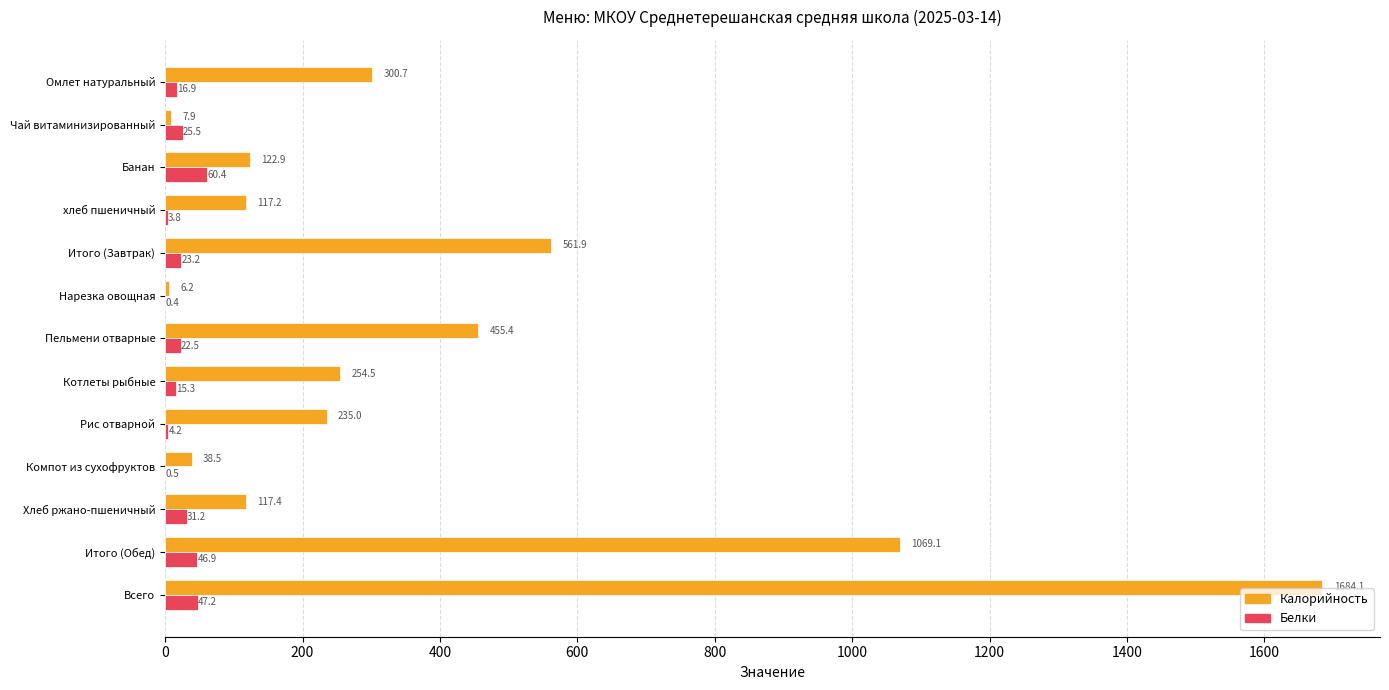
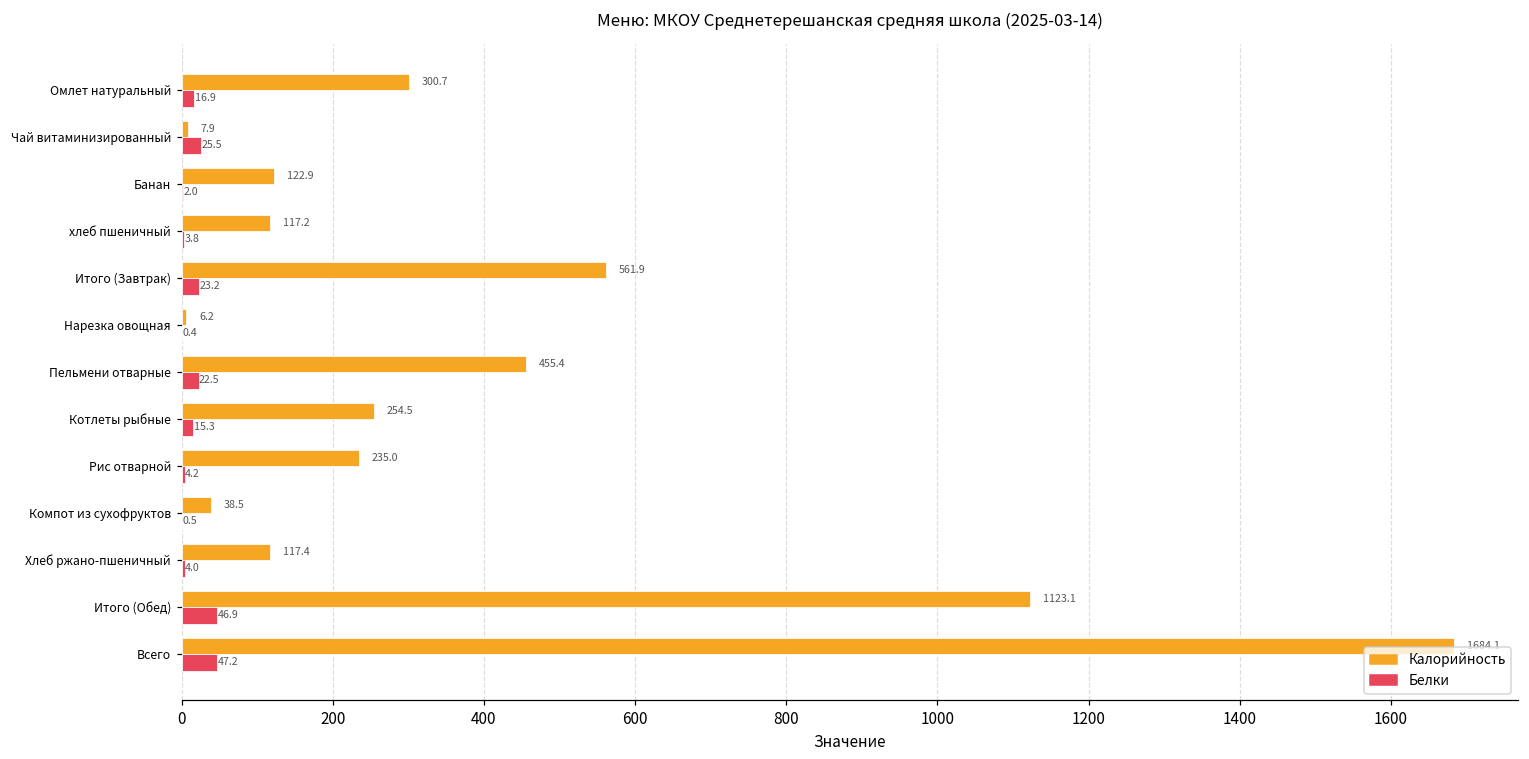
Белки, Банан: 60.4 -> 2.0
Белки, Хлеб ржано-пшеничный: 31.2 -> 4.0
Калорийность, Итого (Обед): 1069.1 -> 1123.1
